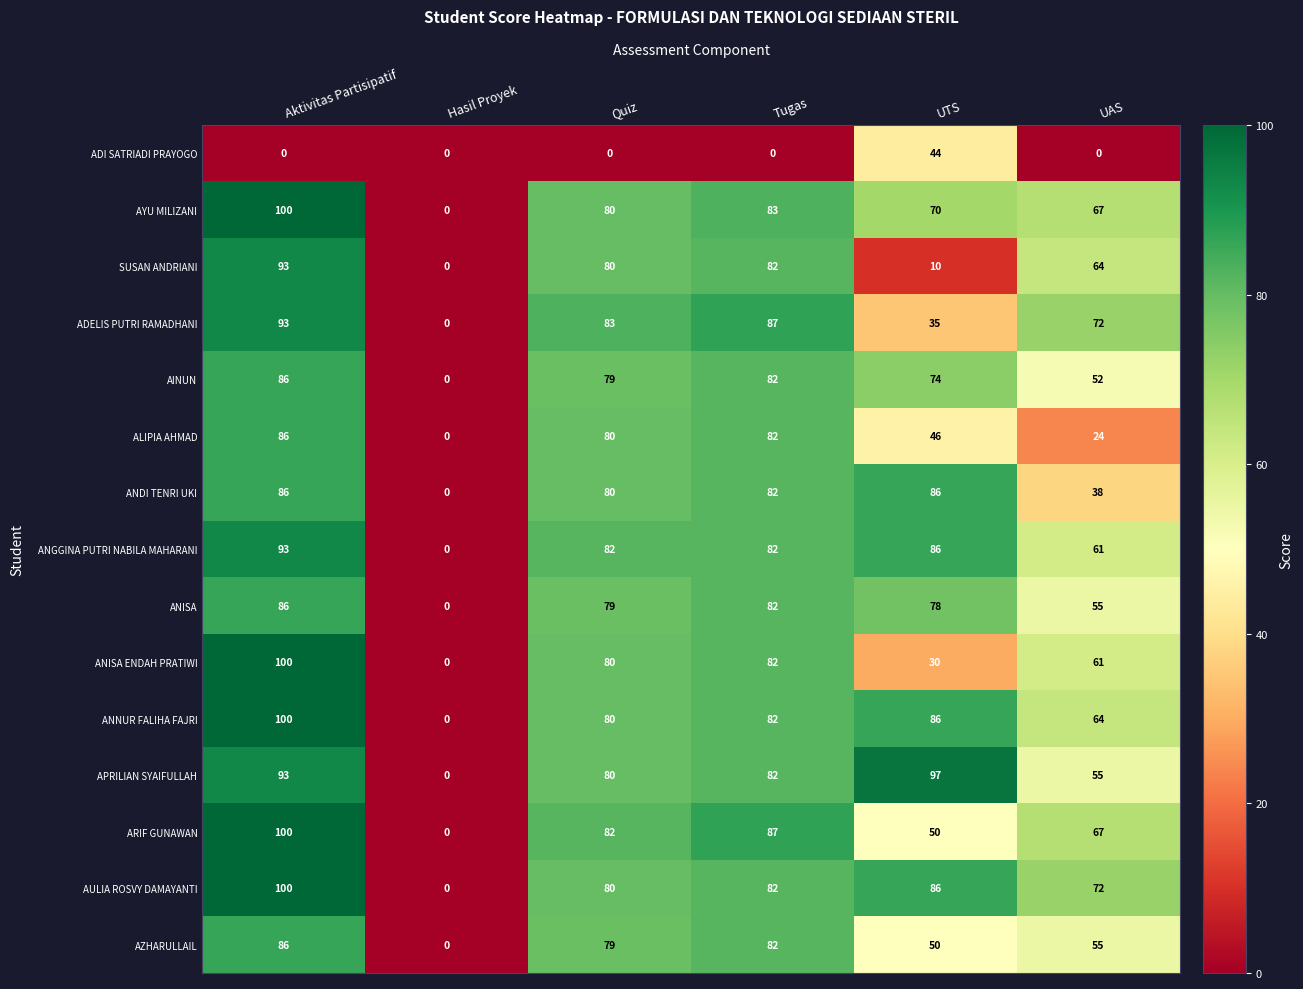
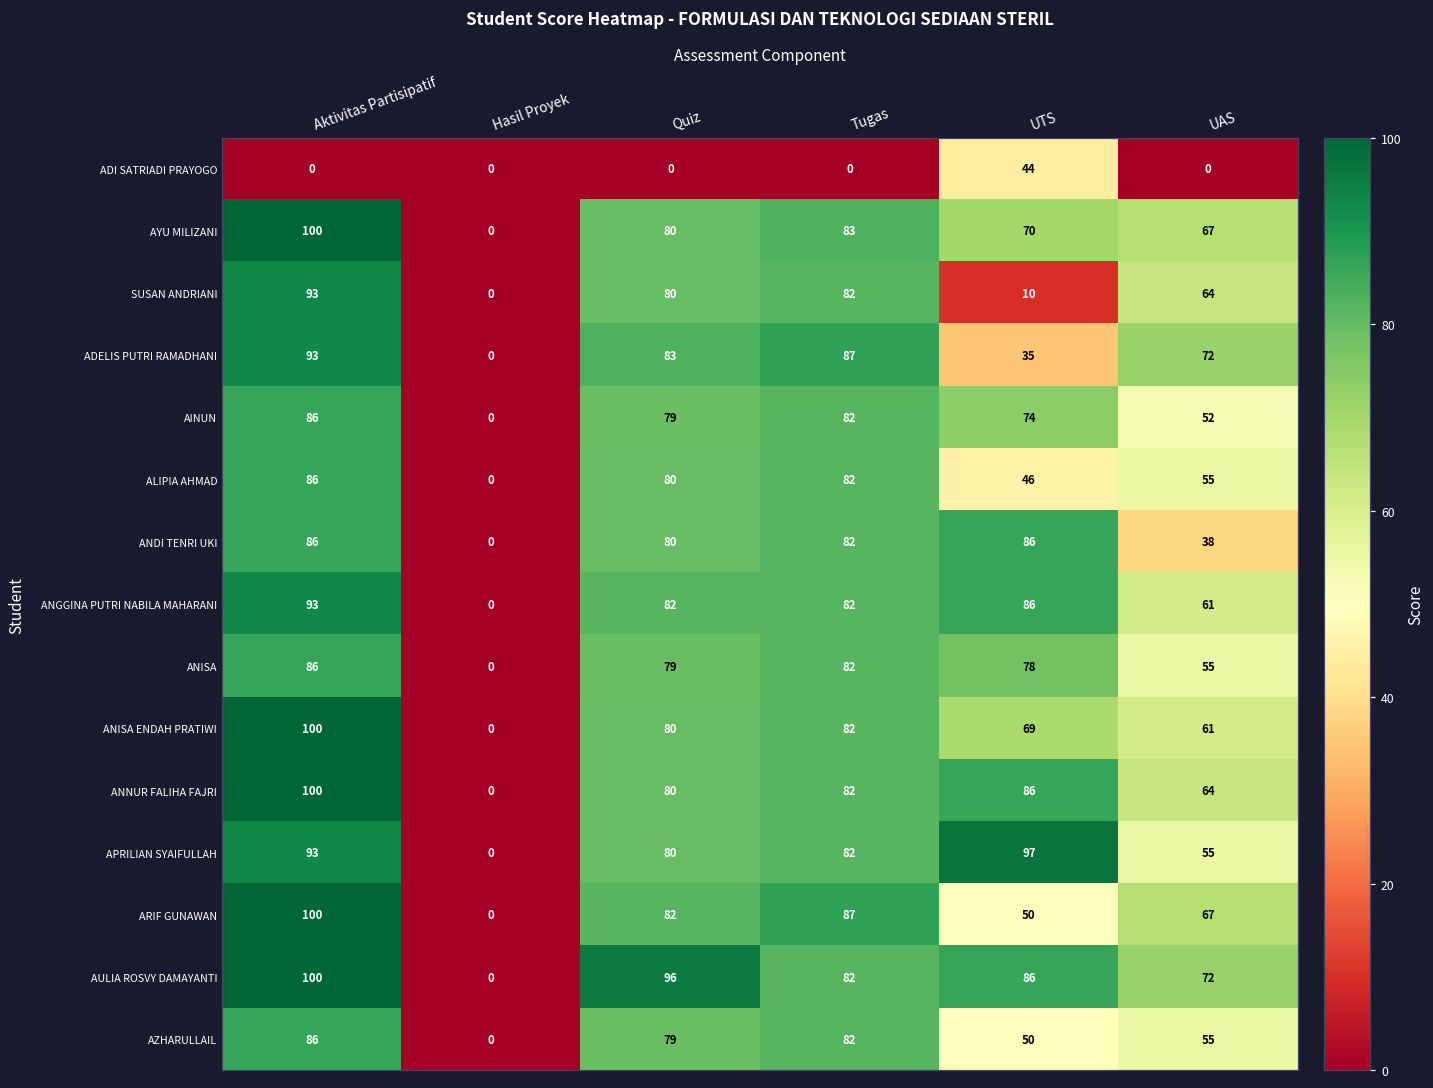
ALIPIA AHMAD, UAS: 24 -> 55
ANISA ENDAH PRATIWI, UTS: 30 -> 69
AULIA ROSVY DAMAYANTI, Quiz: 80 -> 96
